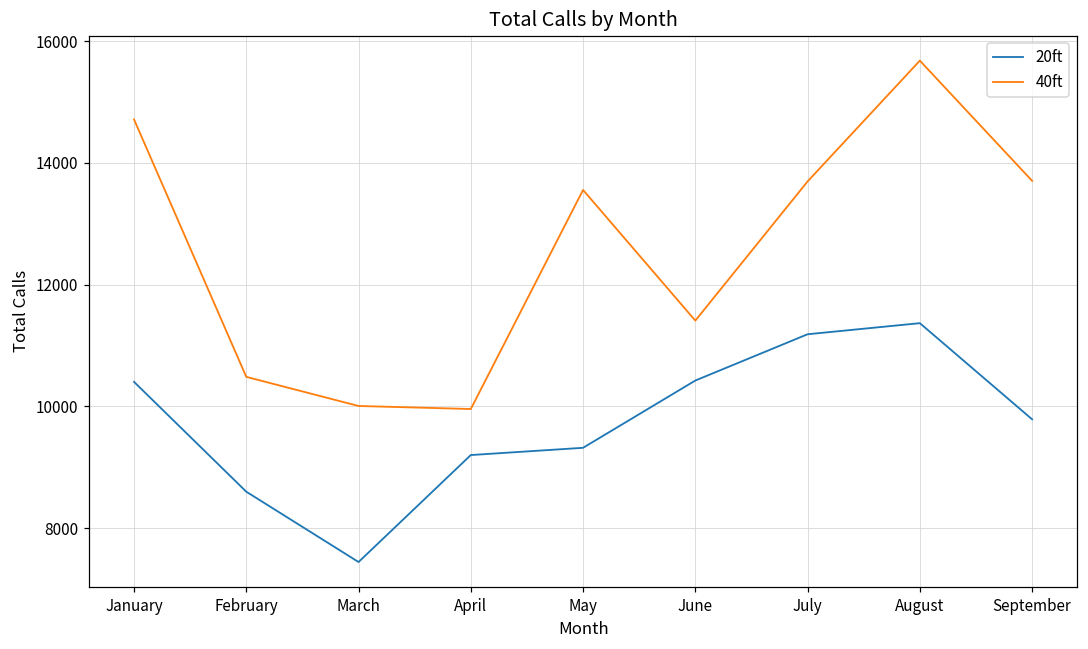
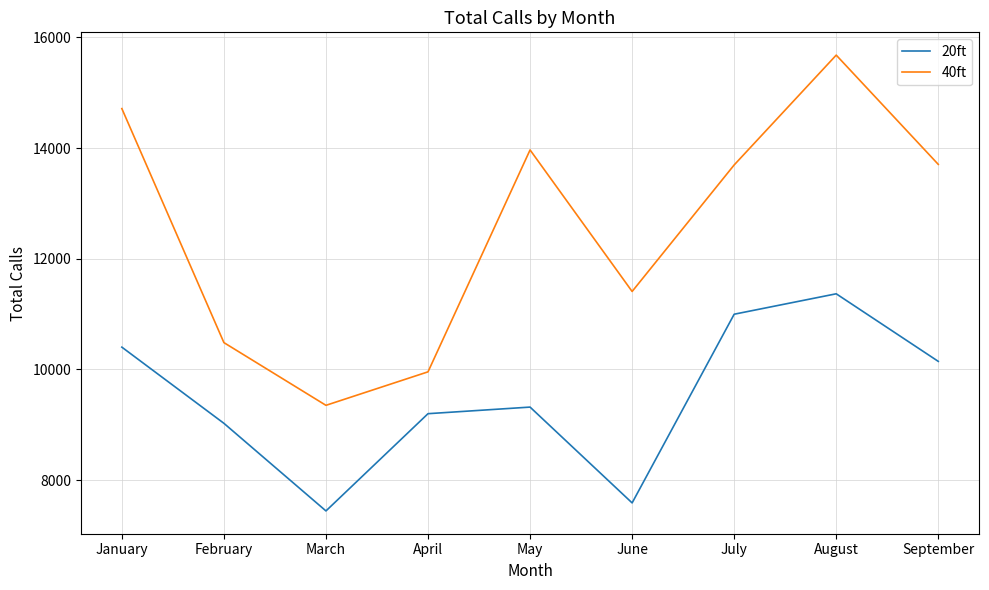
20ft, February: 8600 -> 9000
40ft, March: 10000 -> 9400
40ft, May: 13600 -> 14000
20ft, June: 10400 -> 7600
20ft, July: 11200 -> 11000
20ft, September: 9800 -> 10100
